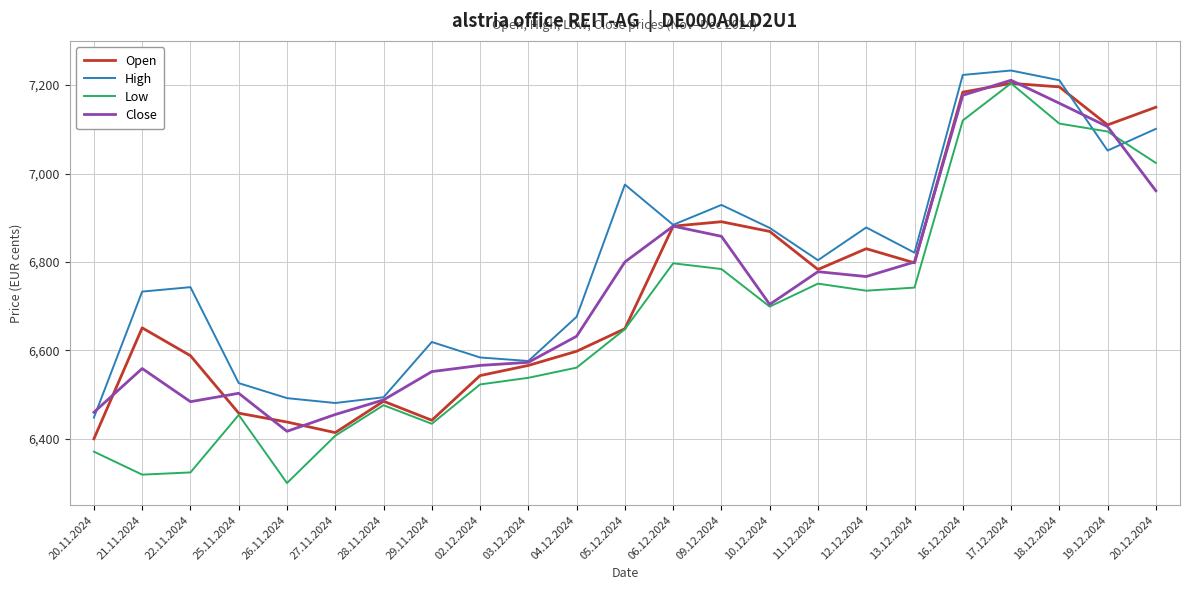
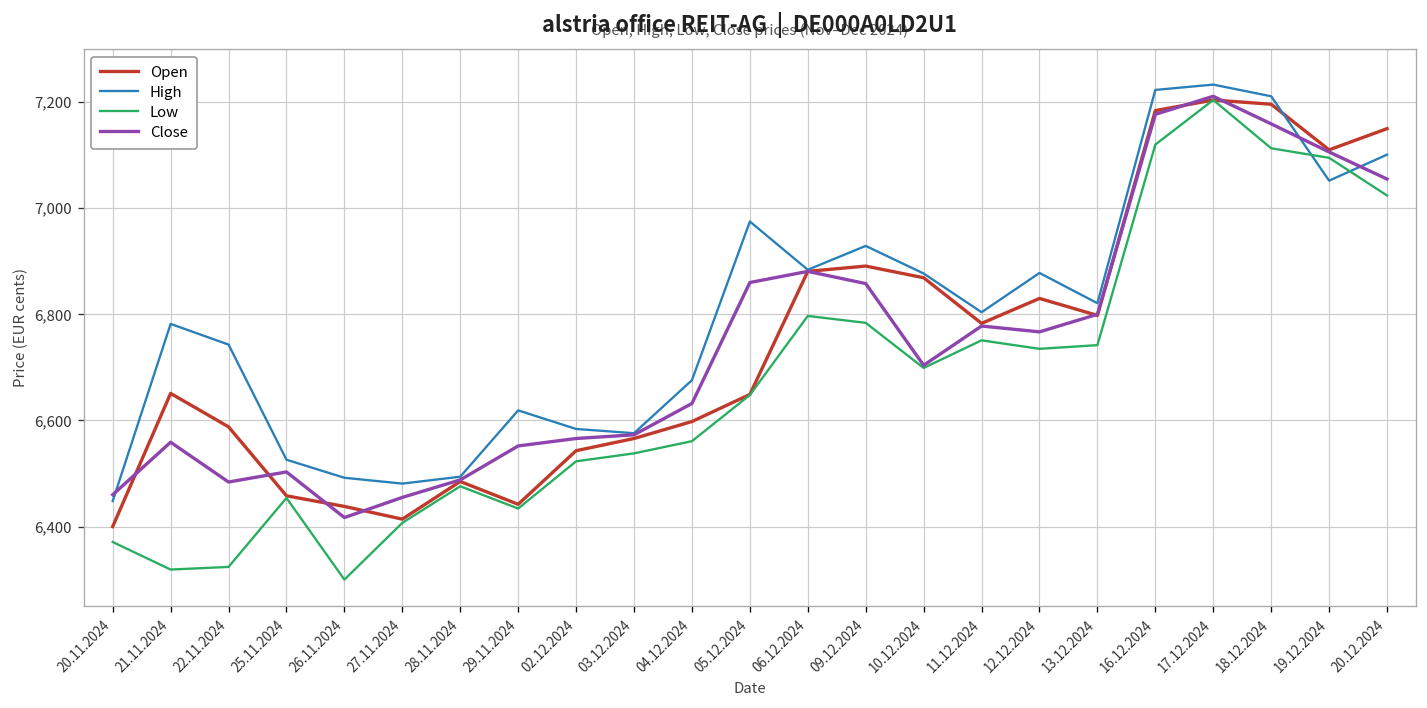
High, 21.11.2024: 6,730 -> 6,780
Close, 05.12.2024: 6,800 -> 6,860
Close, 20.12.2024: 6,960 -> 7,060
